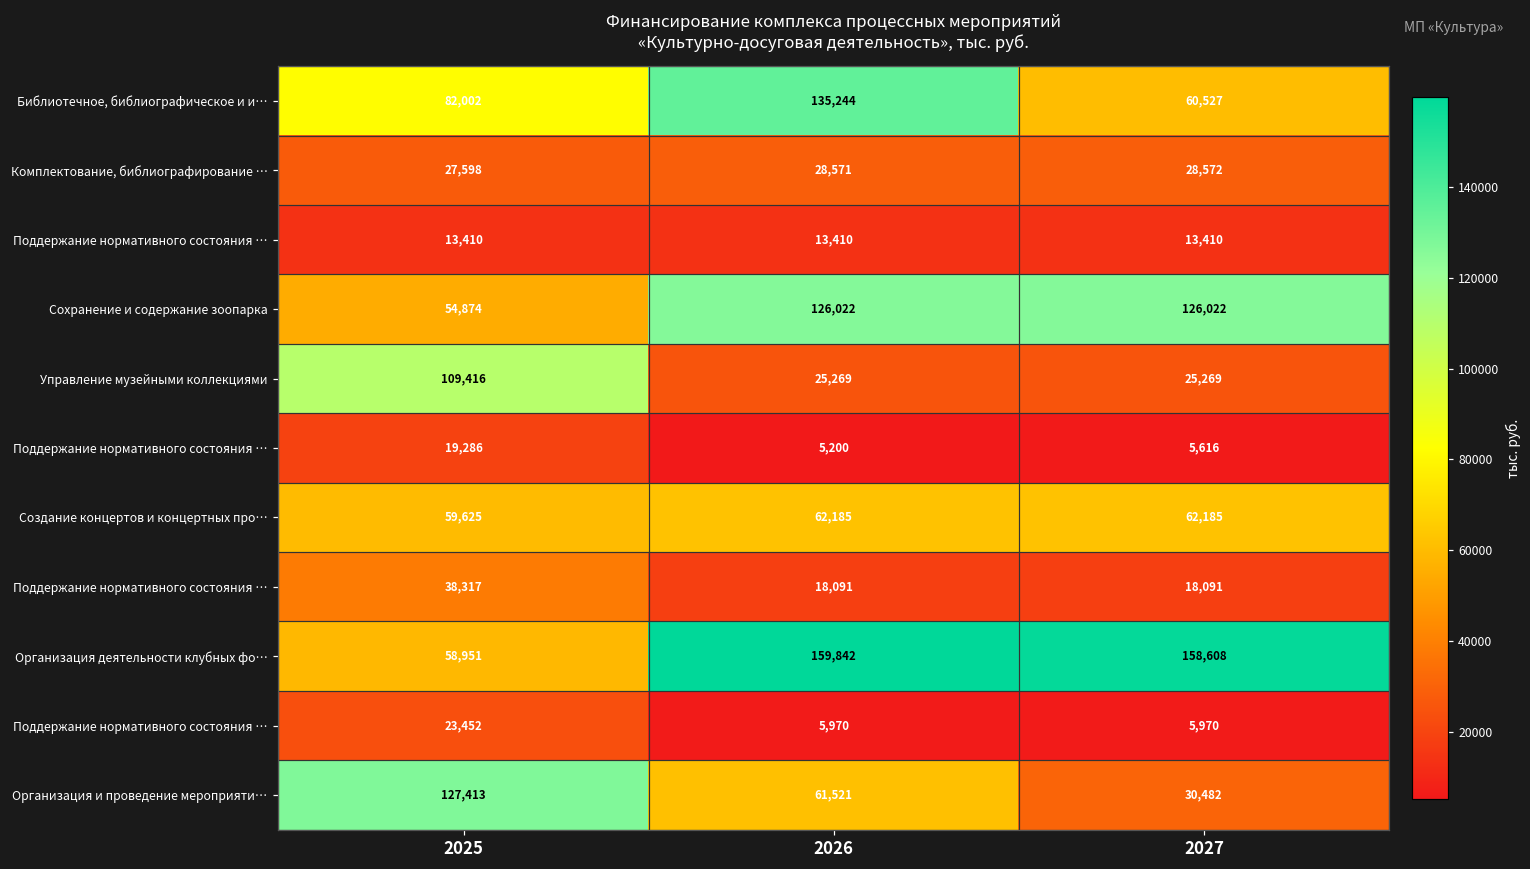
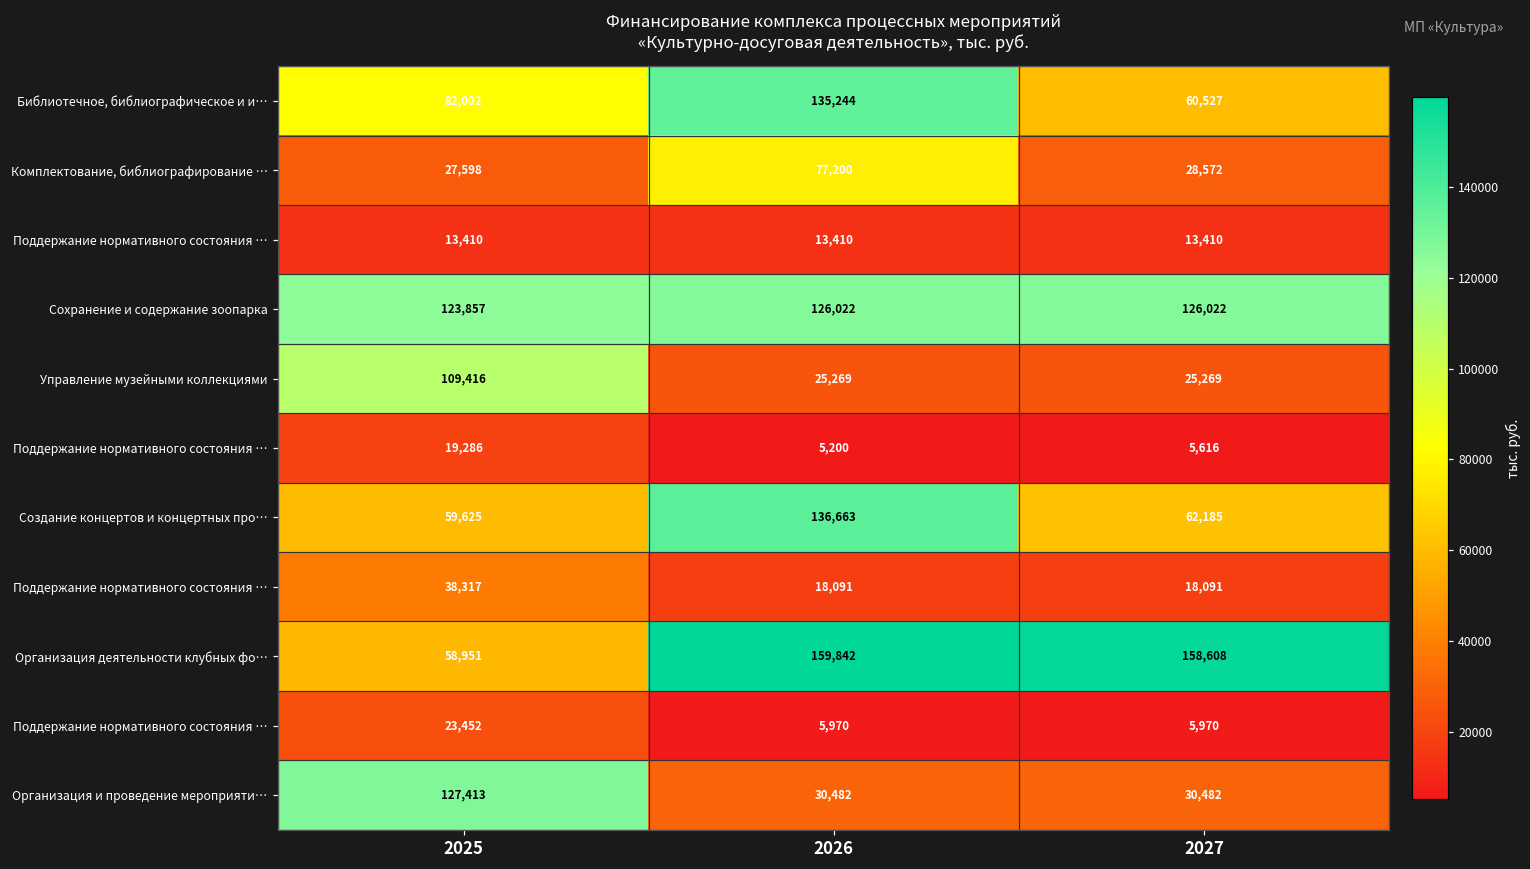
Комплектование, библиографирование …, 2026: 28,571 -> 77,200
Сохранение и содержание зоопарка, 2025: 54,874 -> 123,857
Создание концертов и концертных про…, 2026: 62,185 -> 136,663
Организация и проведение мероприяти…, 2026: 61,521 -> 30,482
